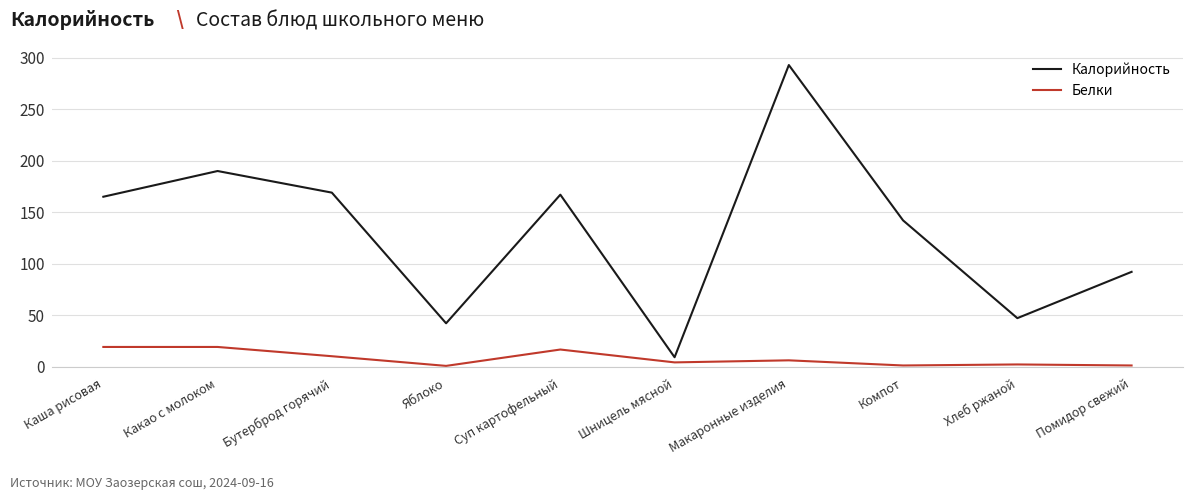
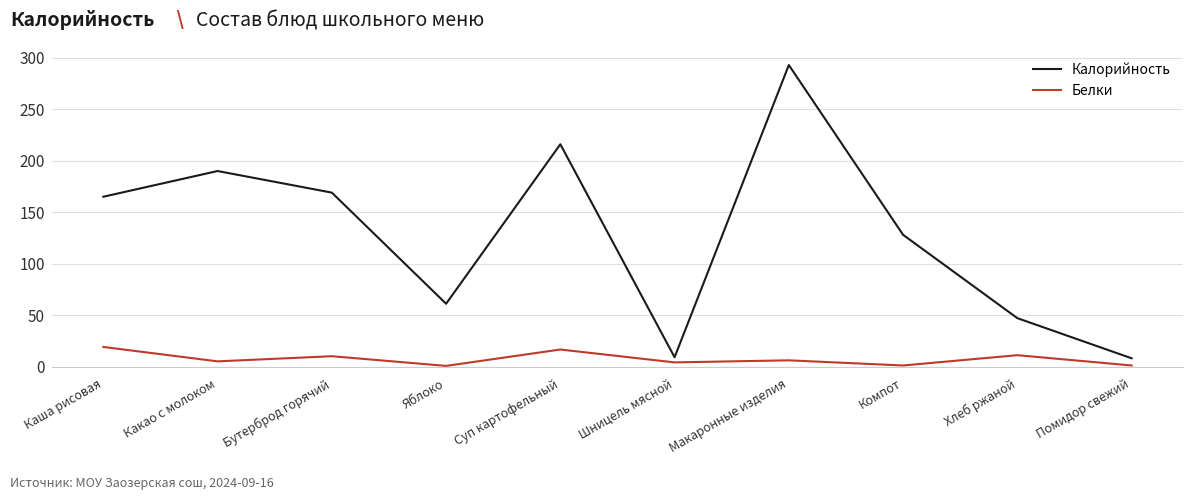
Белки, Какао с молоком: 19 -> 5
Калорийность, Яблоко: 42 -> 61
Калорийность, Суп картофельный: 167 -> 216
Калорийность, Компот: 142 -> 128
Белки, Хлеб ржаной: 2 -> 11
Калорийность, Помидор свежий: 92 -> 8
